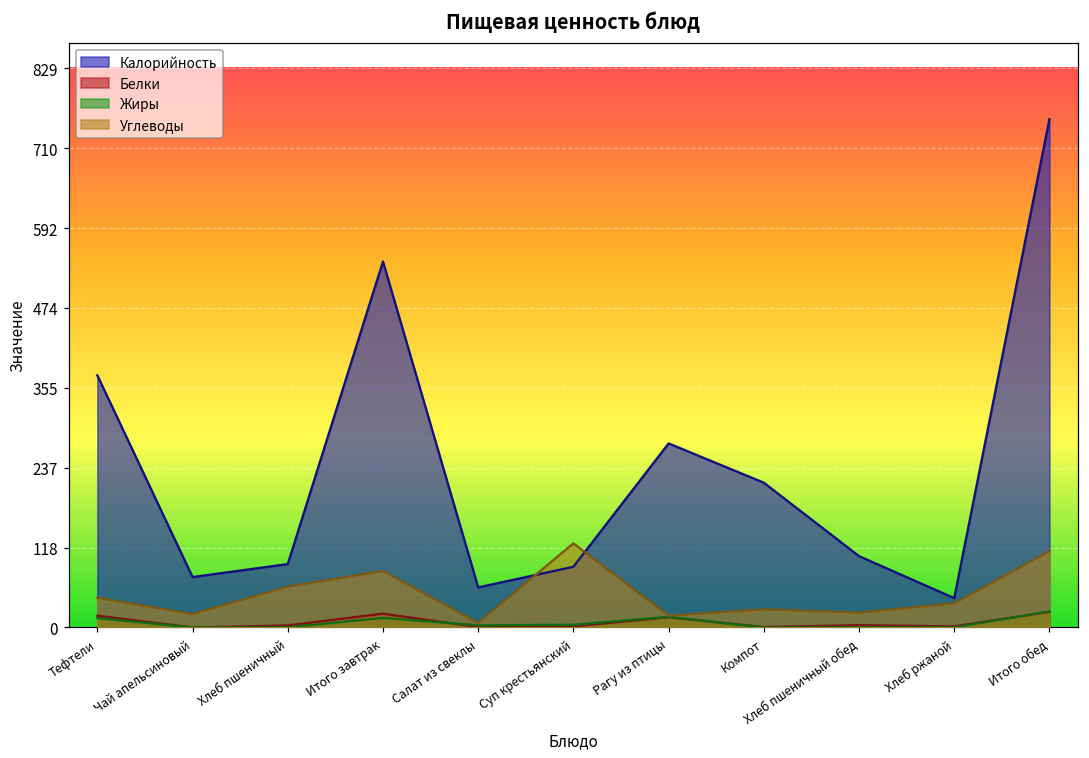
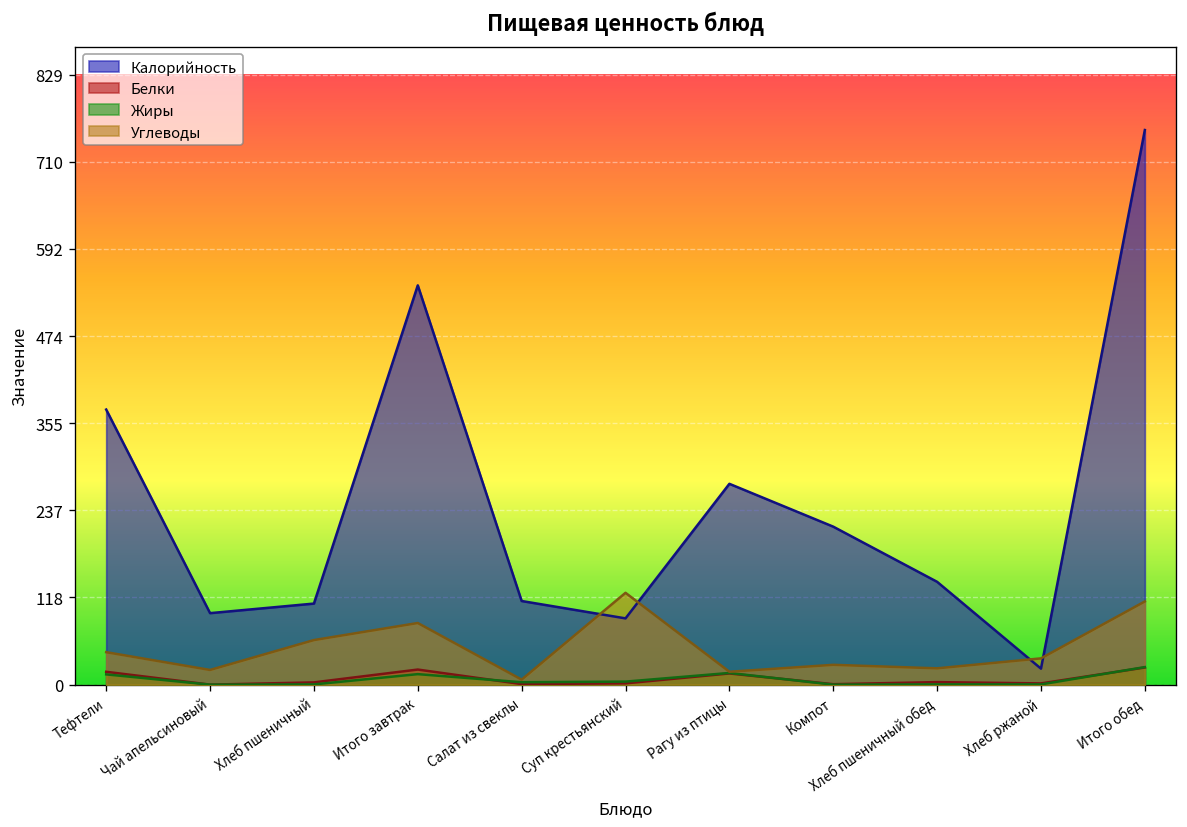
Калорийность, Чай апельсиновый: 70 -> 100
Калорийность, Хлеб пшеничный: 90 -> 110
Калорийность, Салат из свеклы: 60 -> 110
Калорийность, Хлеб пшеничный обед: 110 -> 140
Калорийность, Хлеб ржаной: 40 -> 20
